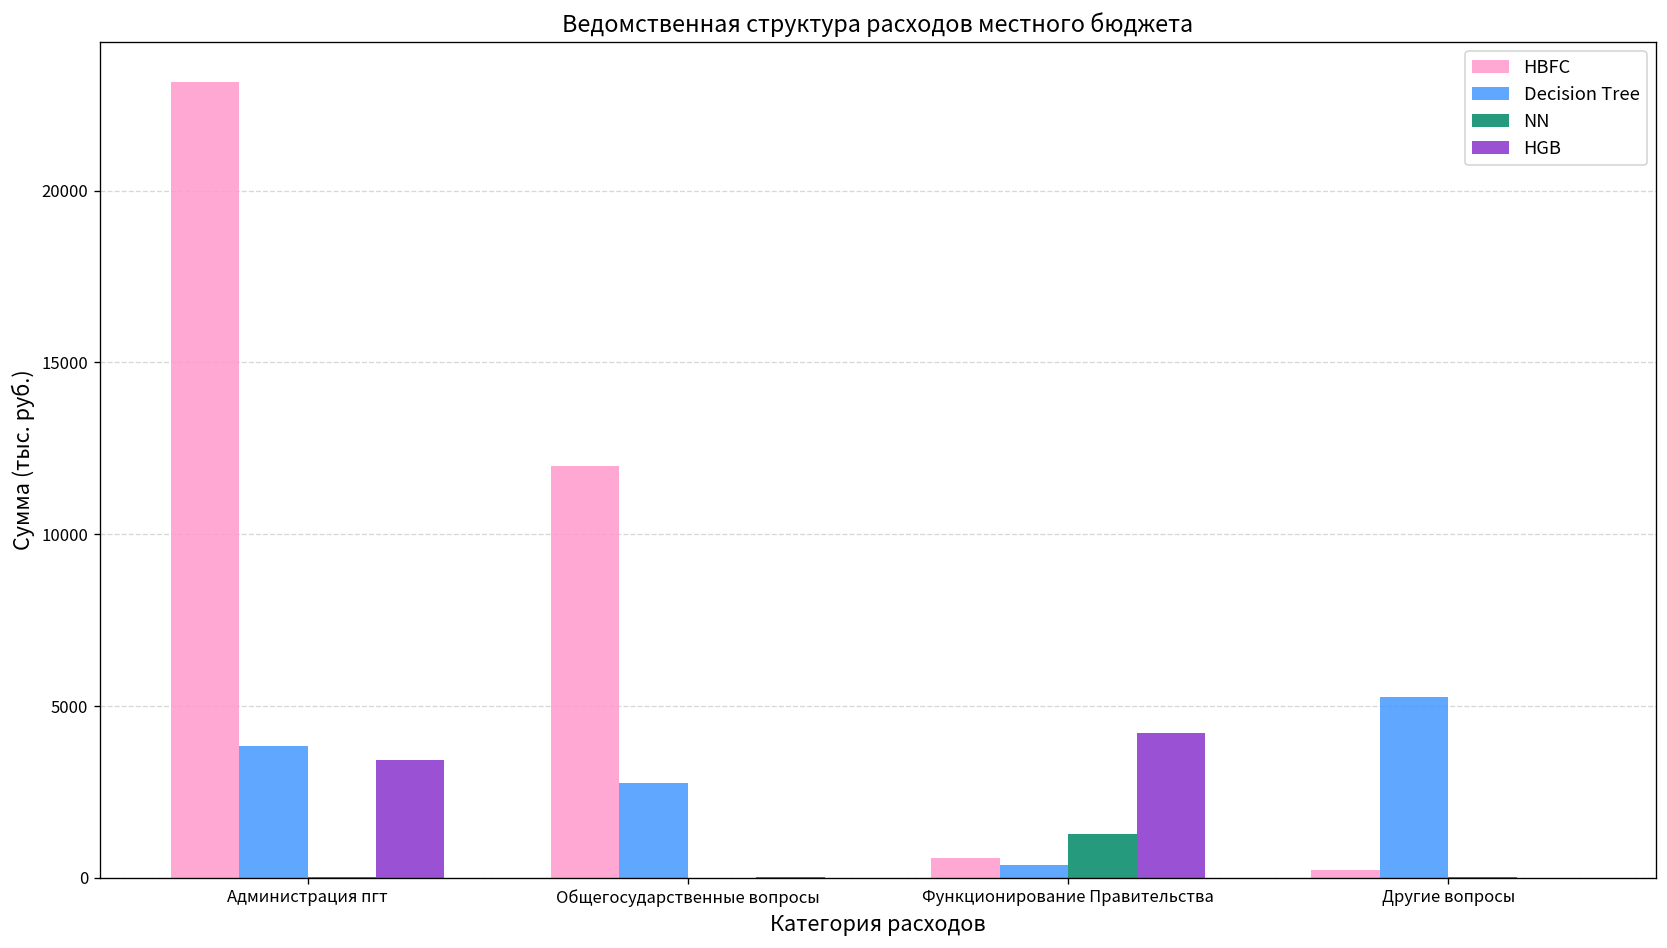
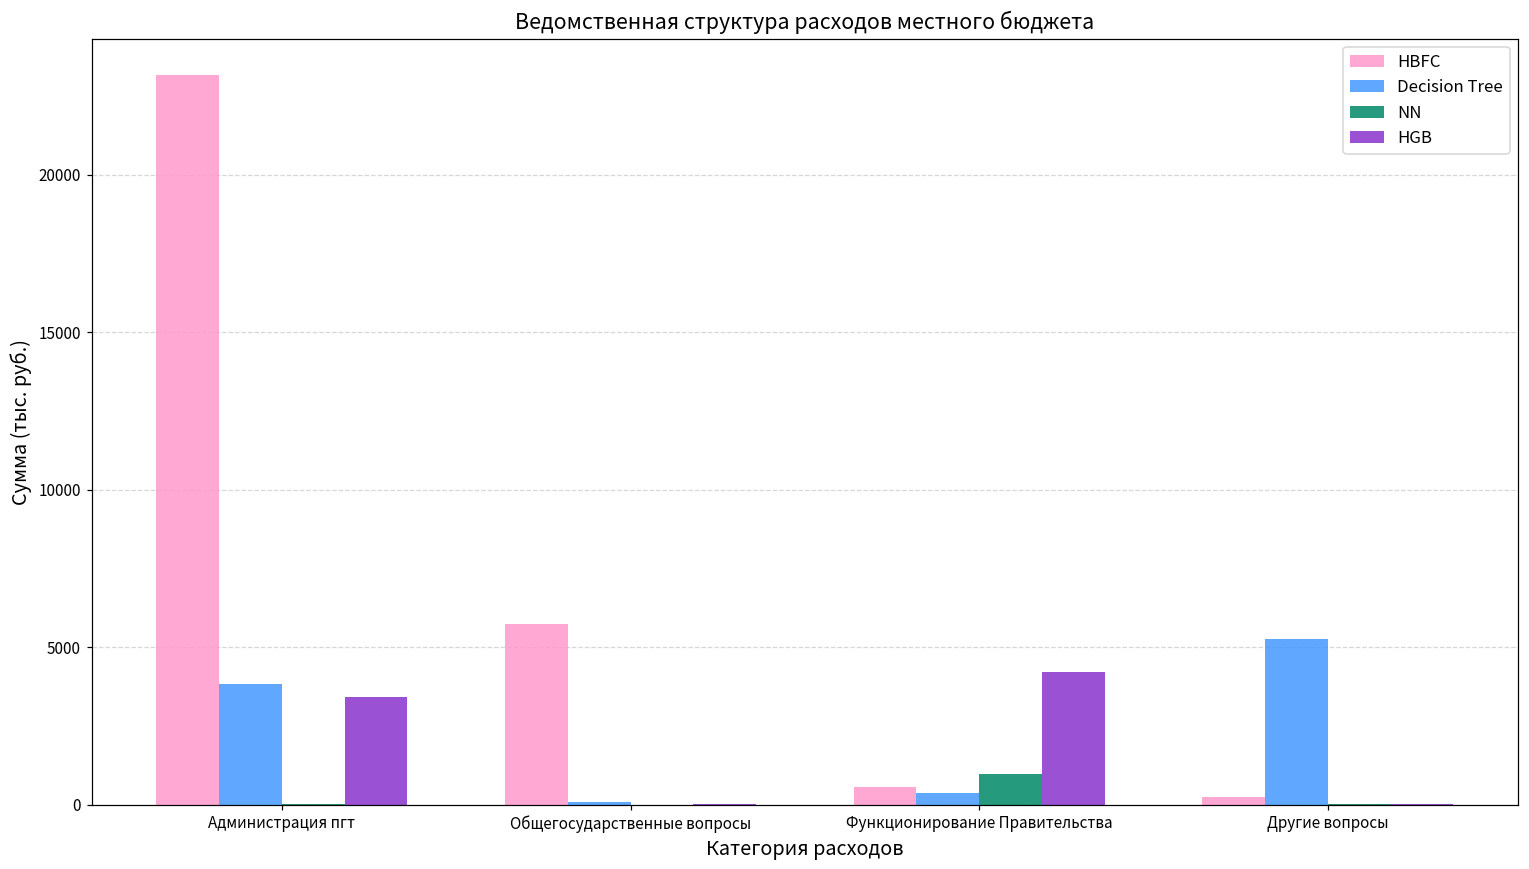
HBFC, Общегосударственные вопросы: 12000 -> 5700
Decision Tree, Общегосударственные вопросы: 2800 -> 100
NN, Функционирование Правительства: 1300 -> 1000
